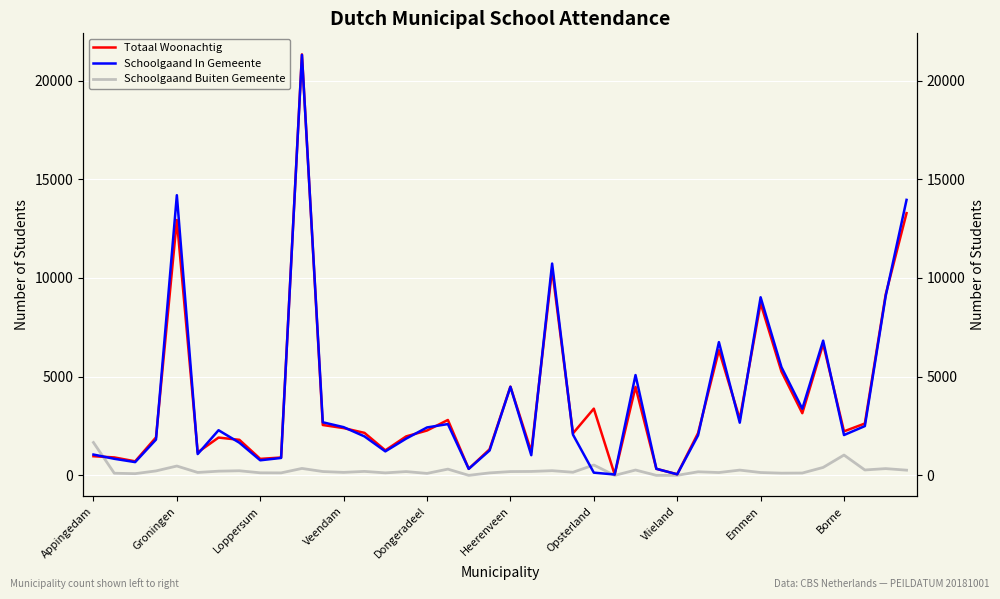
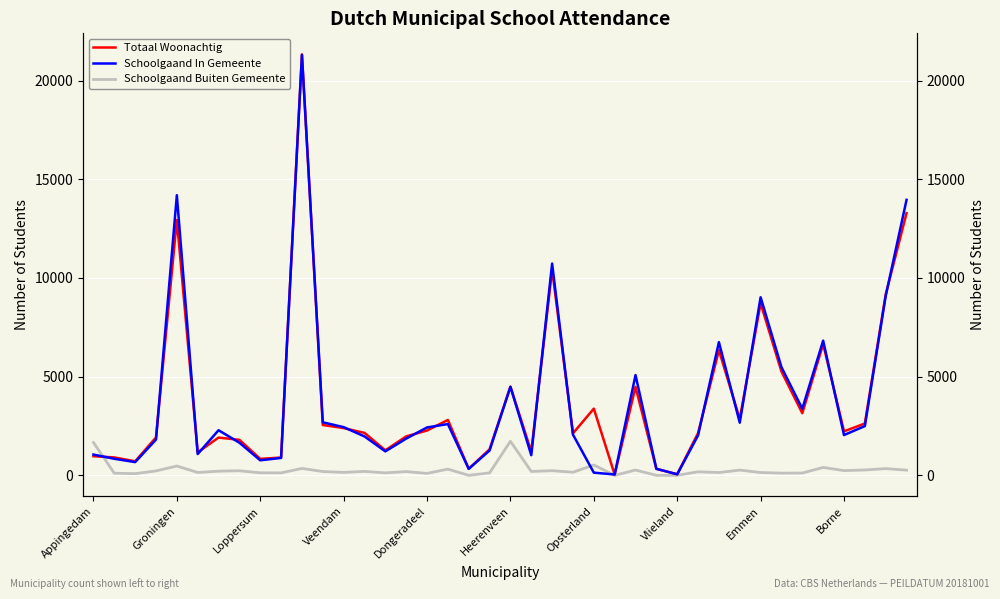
Schoolgaand Buiten Gemeente, Heerenveen: 200 -> 1700
Schoolgaand Buiten Gemeente, Borne: 1000 -> 200
